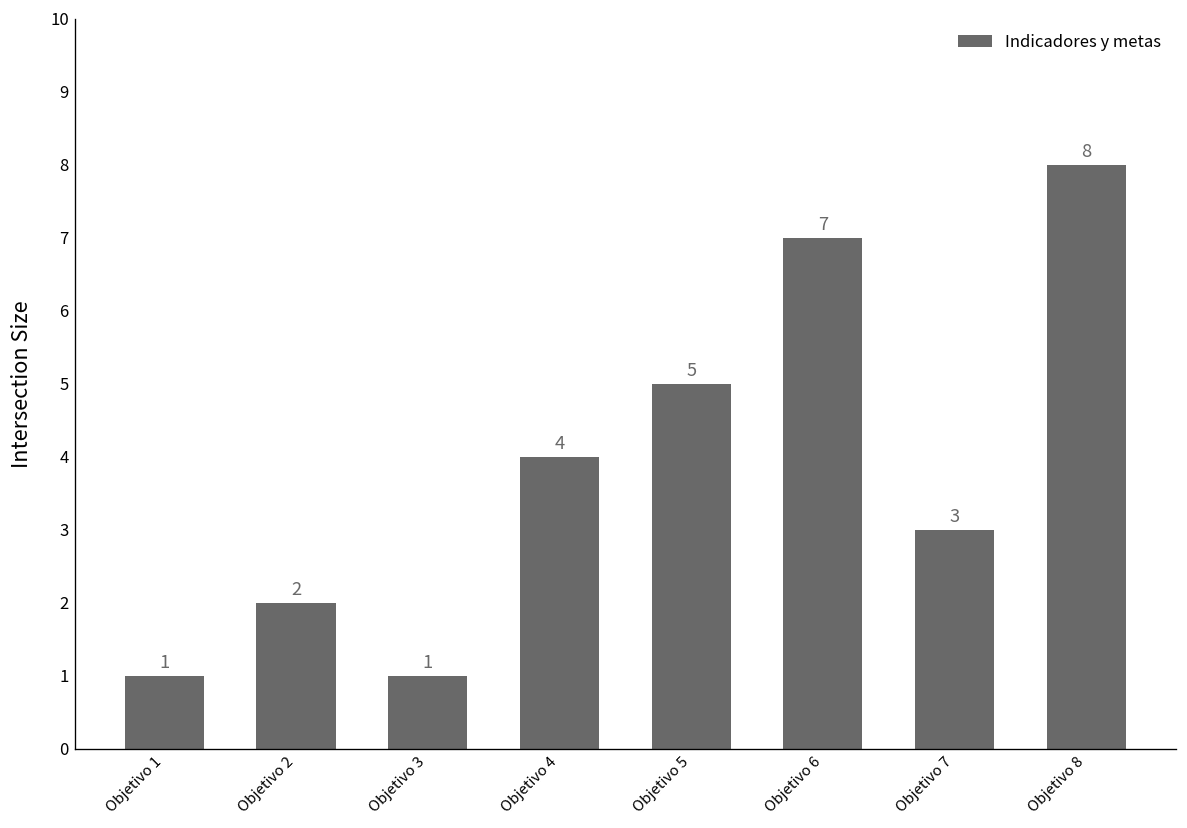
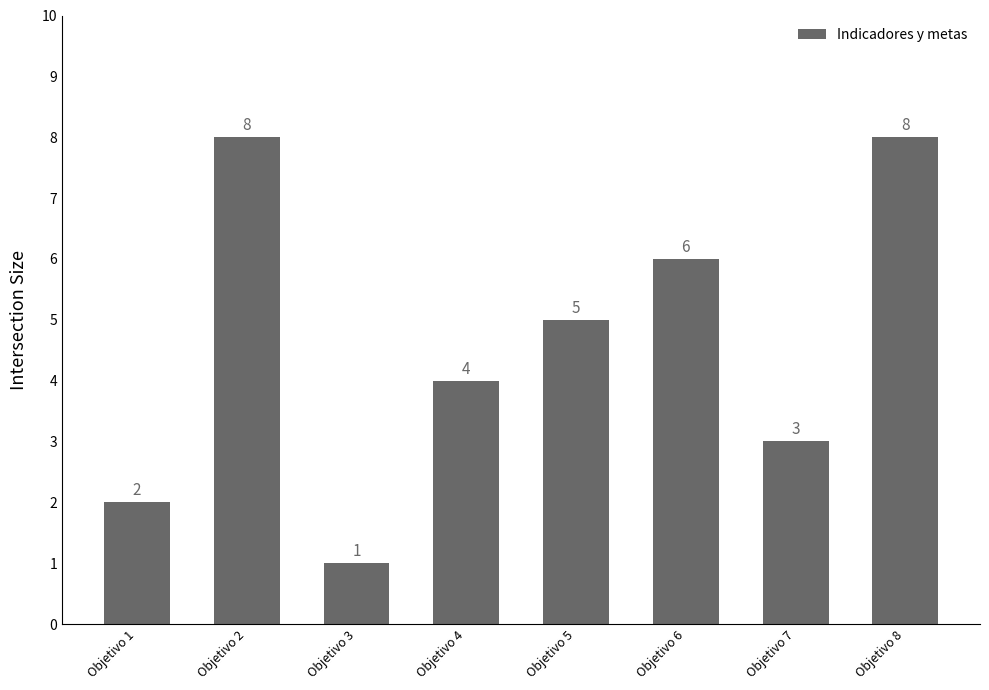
Objetivo 1: 1 -> 2
Objetivo 2: 2 -> 8
Objetivo 6: 7 -> 6
